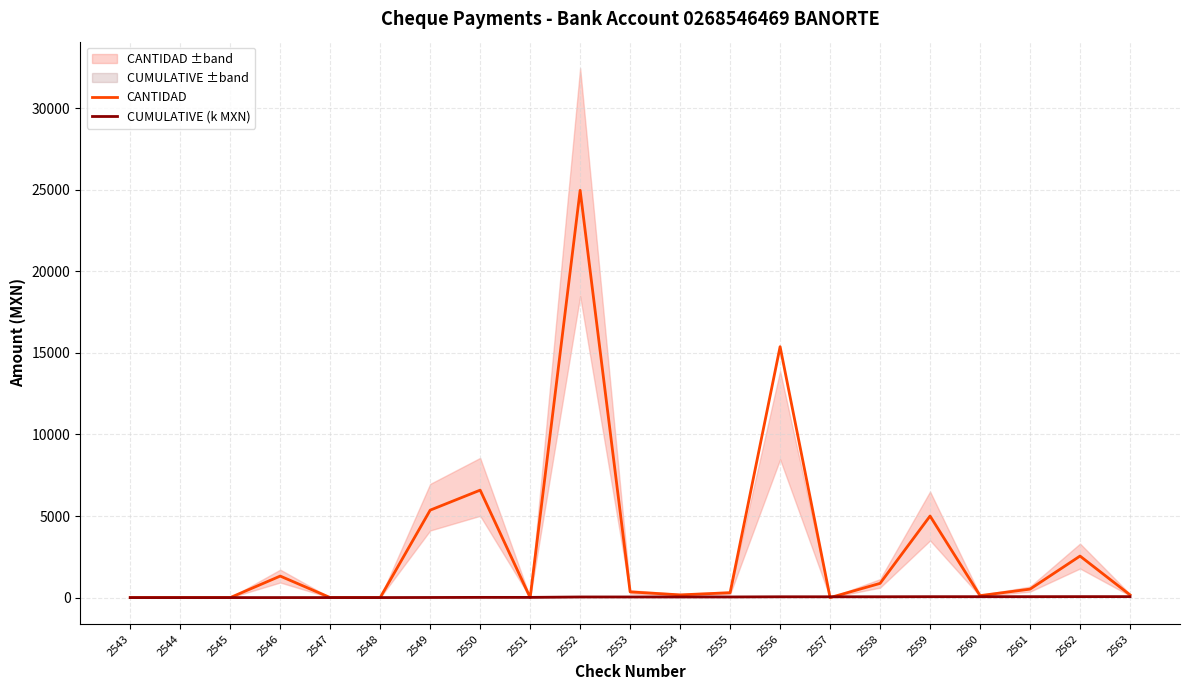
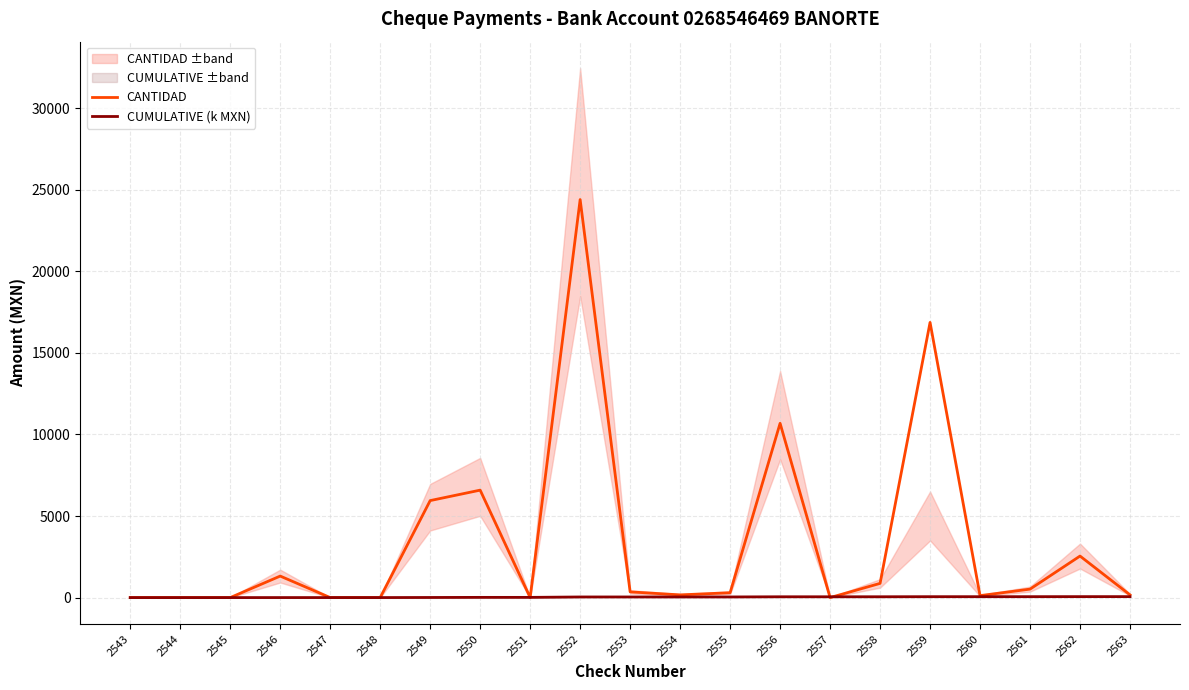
CANTIDAD, 2549: 5400 -> 5900
CANTIDAD, 2552: 25000 -> 24400
CANTIDAD, 2556: 15400 -> 10700
CANTIDAD, 2559: 5000 -> 16900
